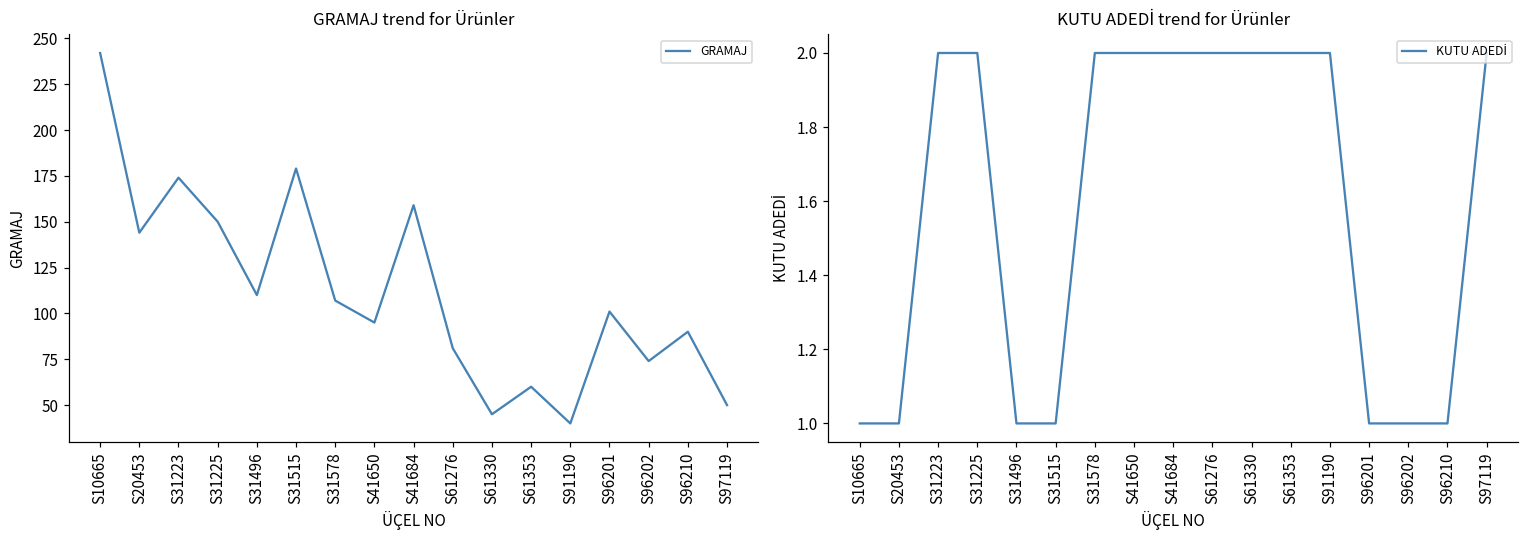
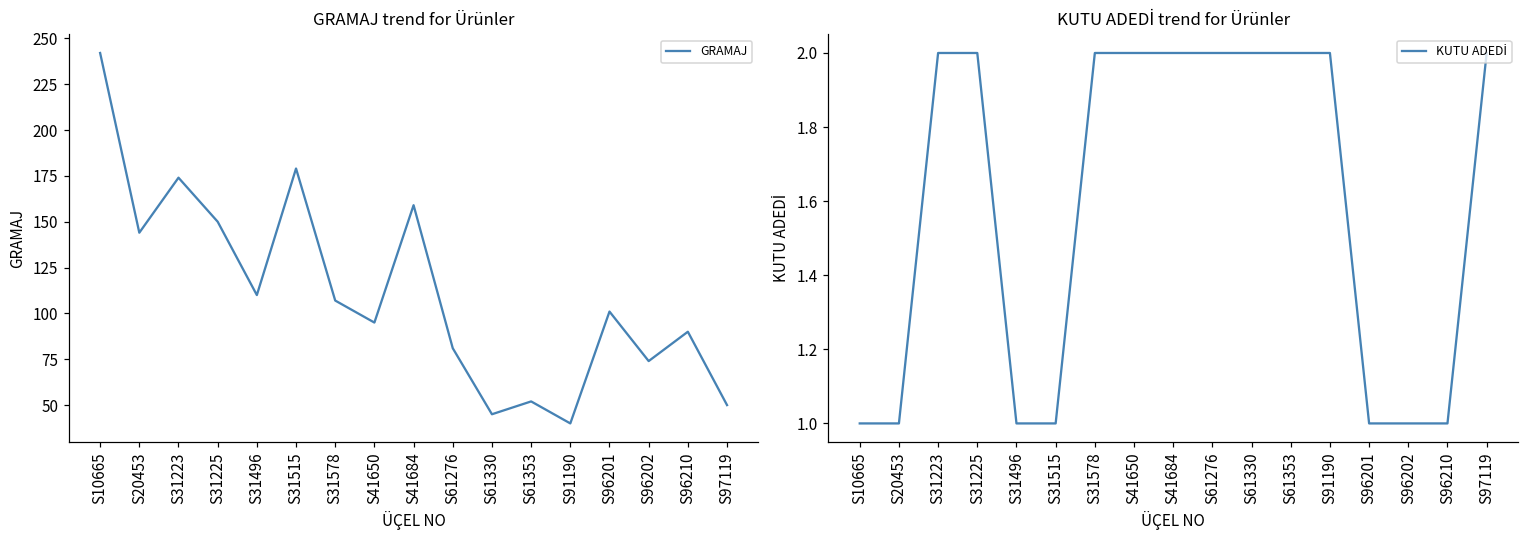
GRAMAJ trend for Ürünler, S61353: 60 -> 52
